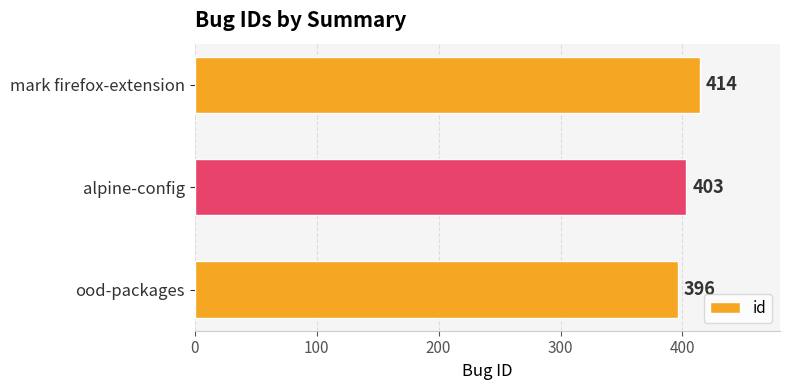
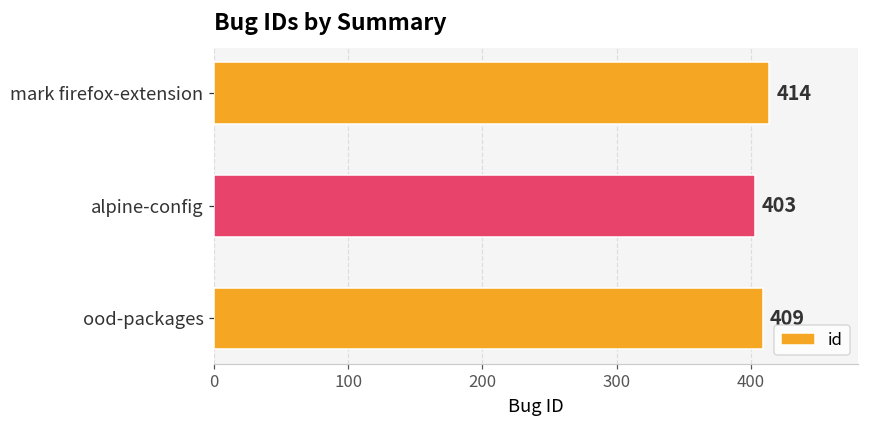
ood-packages: 396 -> 409
